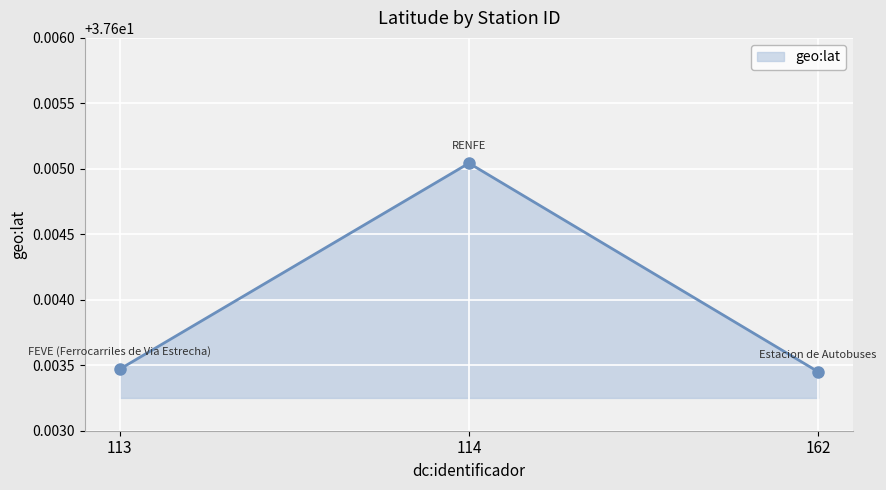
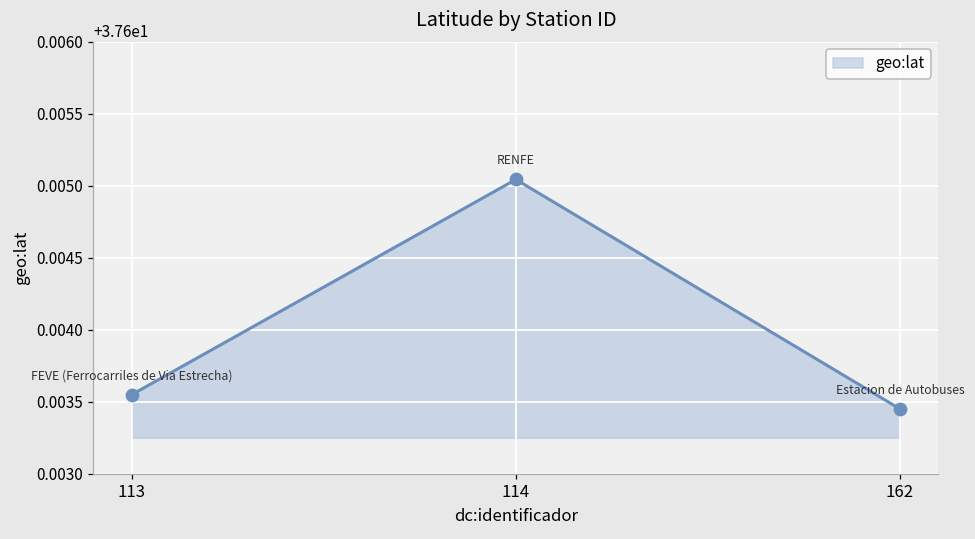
113: 37.60347 -> 37.60355
